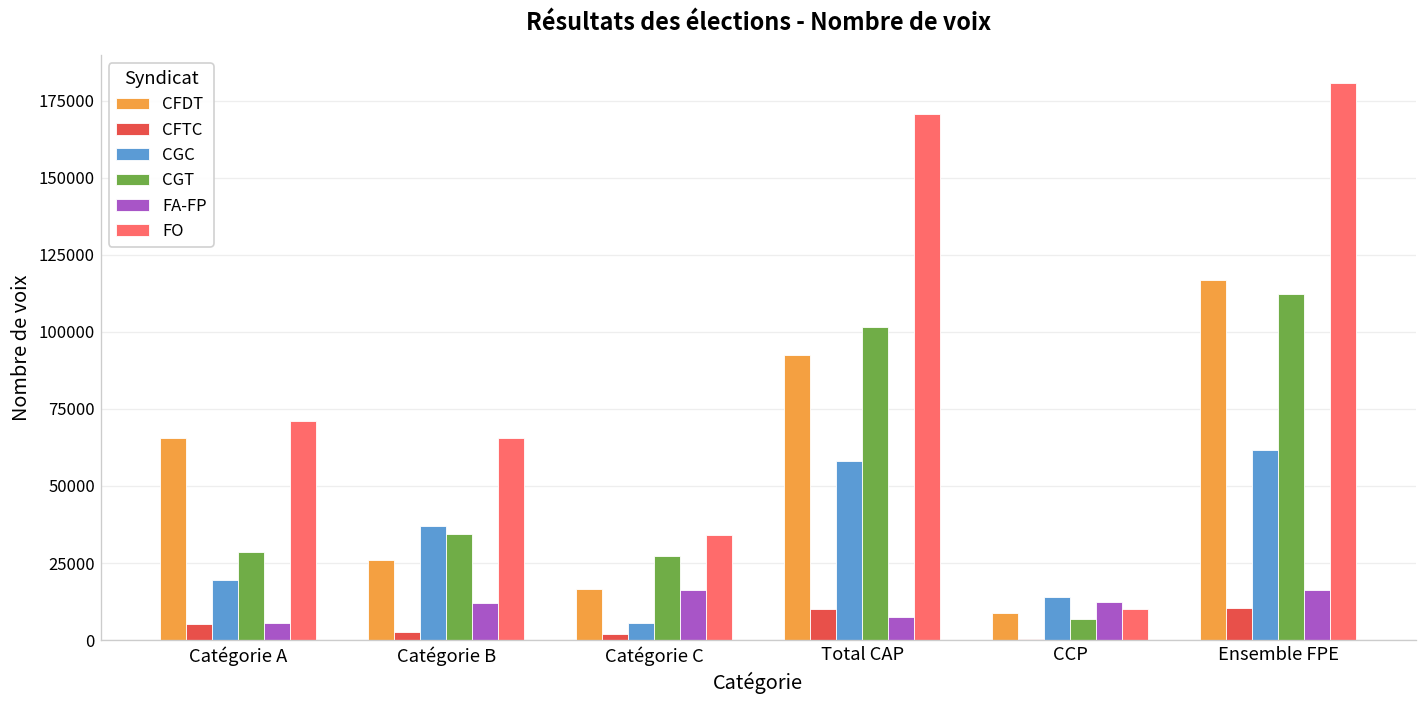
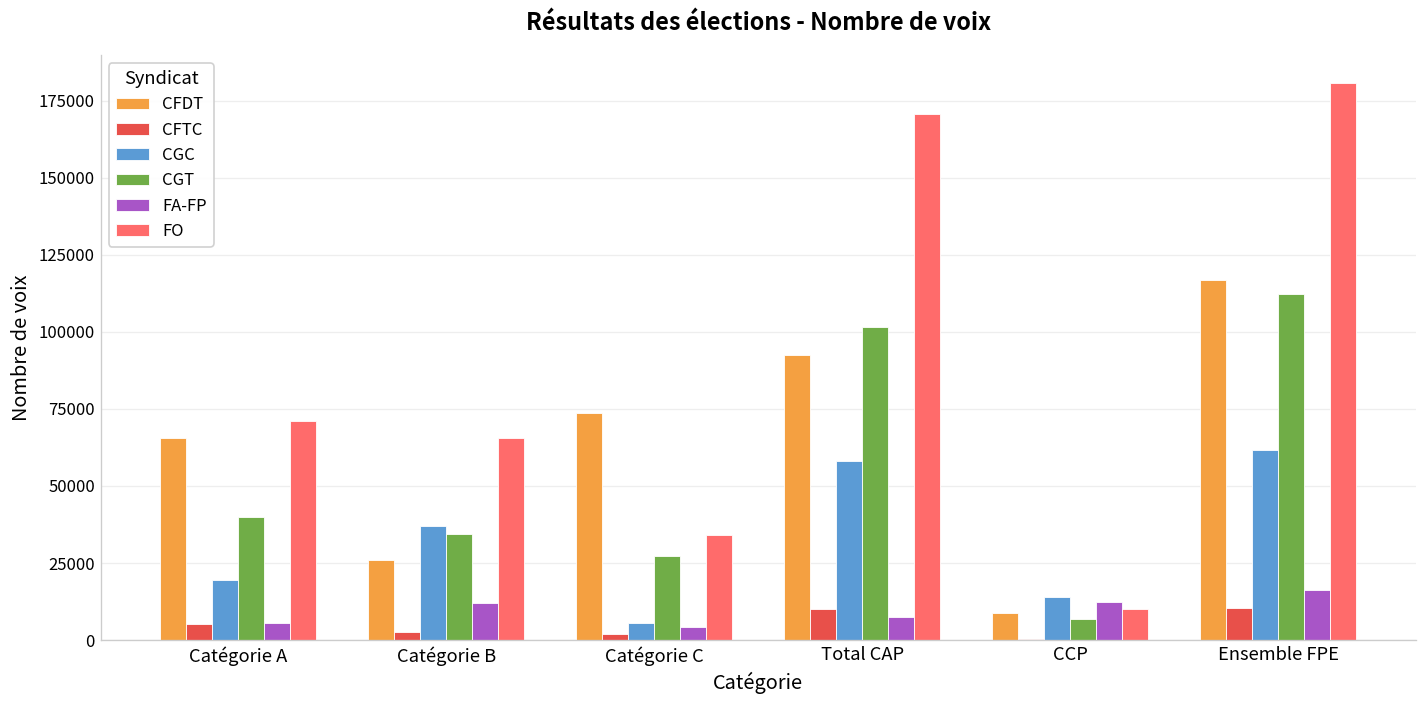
CGT, Catégorie A: 29000 -> 40000
CFDT, Catégorie C: 17000 -> 74000
FA-FP, Catégorie C: 16000 -> 4000
